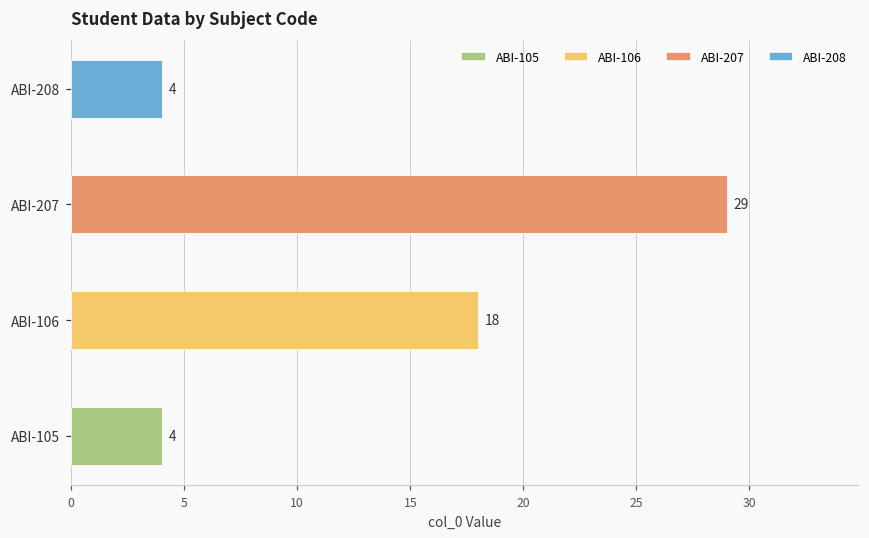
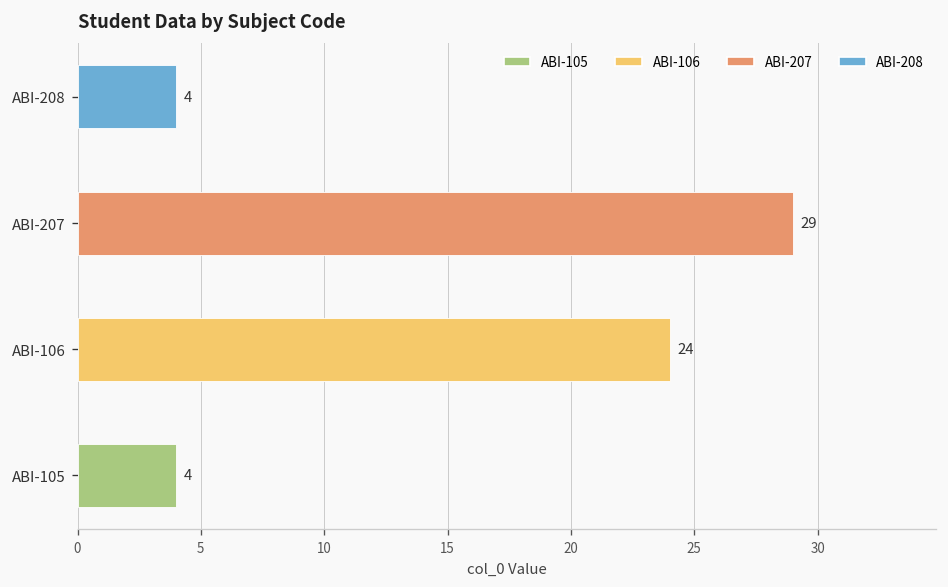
ABI-106: 18 -> 24
